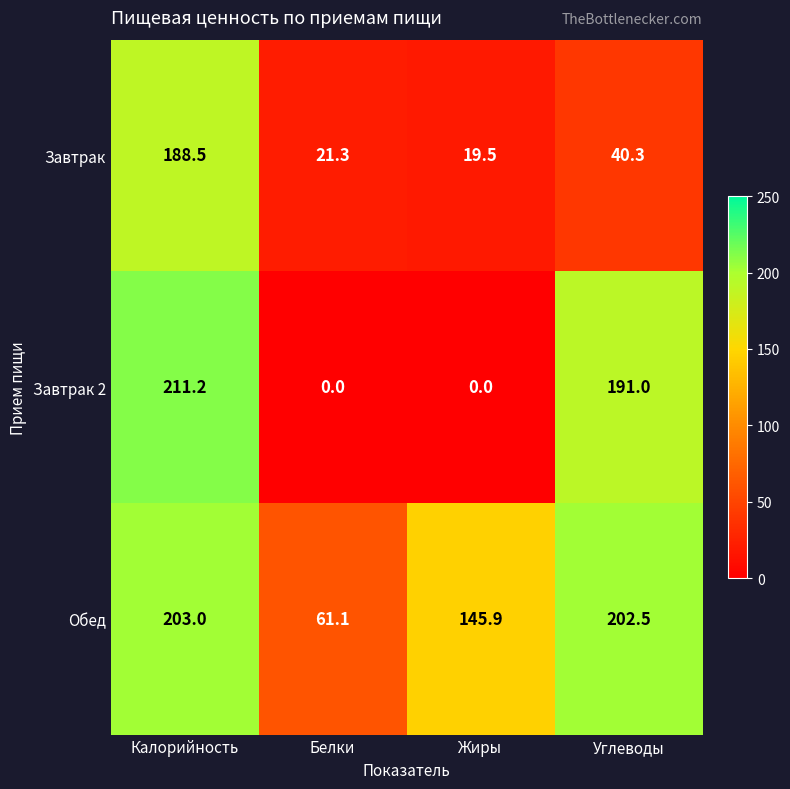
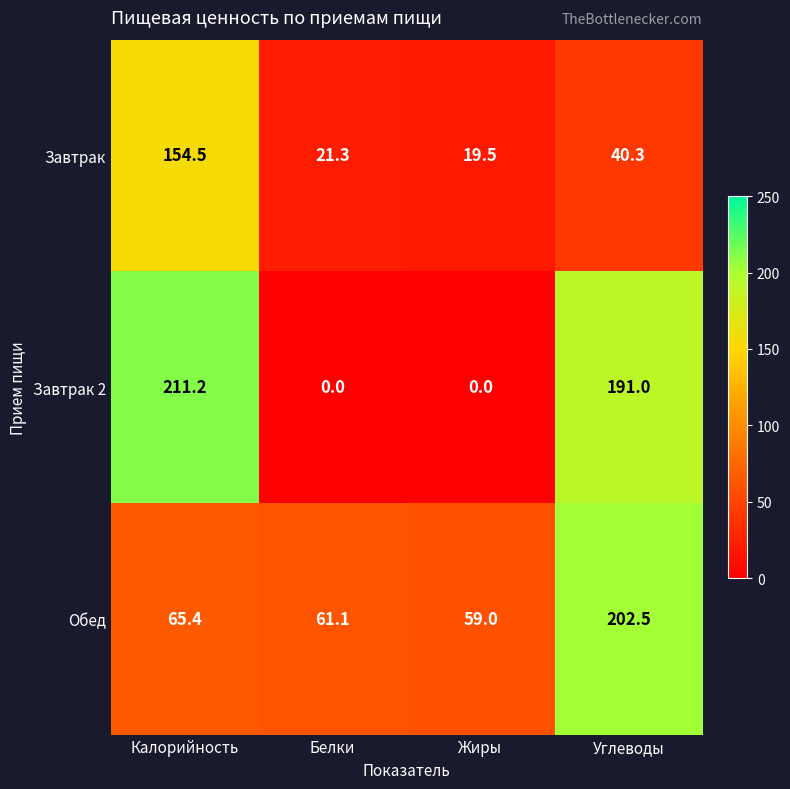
Завтрак, Калорийность: 188.5 -> 154.5
Обед, Калорийность: 203.0 -> 65.4
Обед, Жиры: 145.9 -> 59.0
